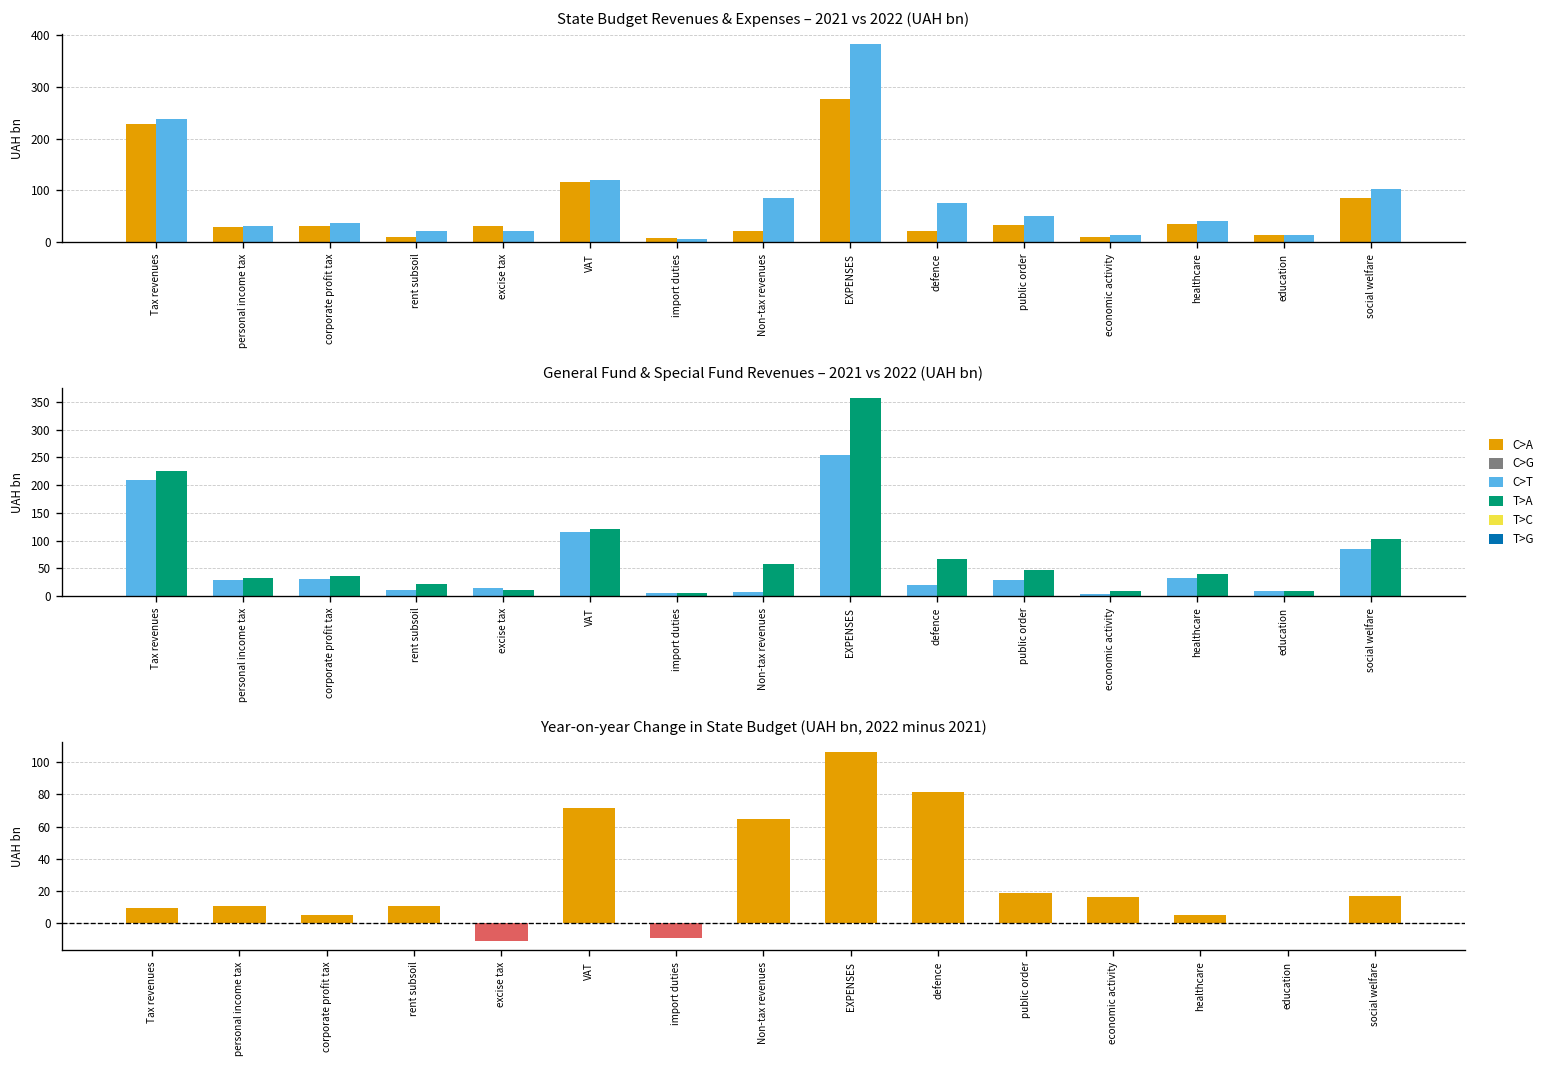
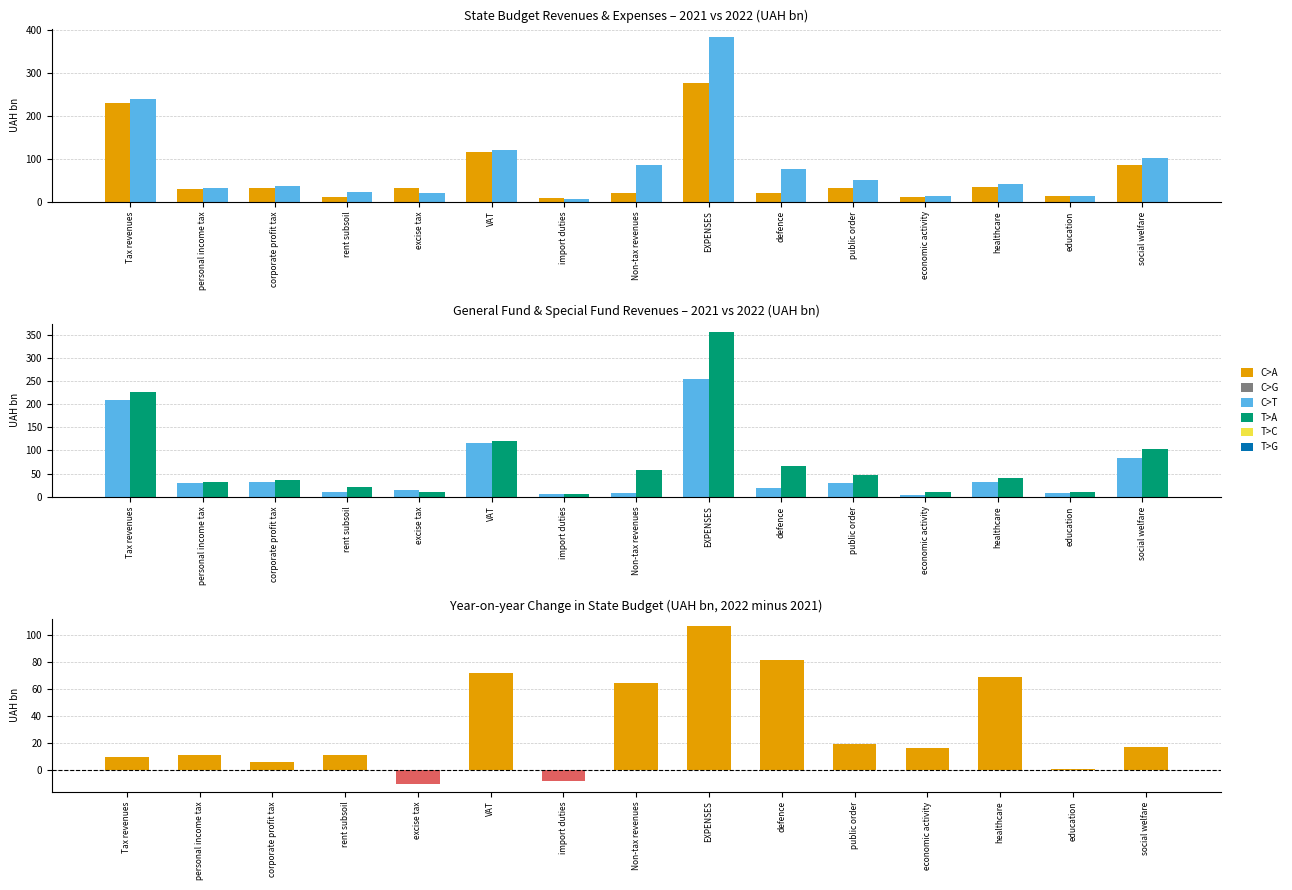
Year-on-year Change in State Budget (UAH bn, 2022 minus 2021), healthcare: 5 -> 69
